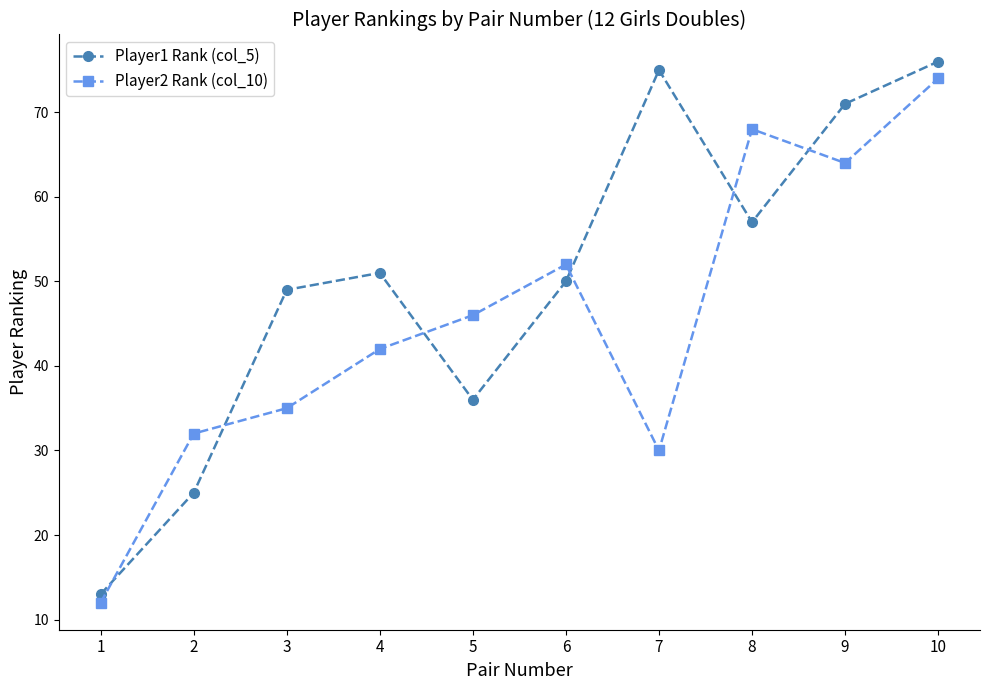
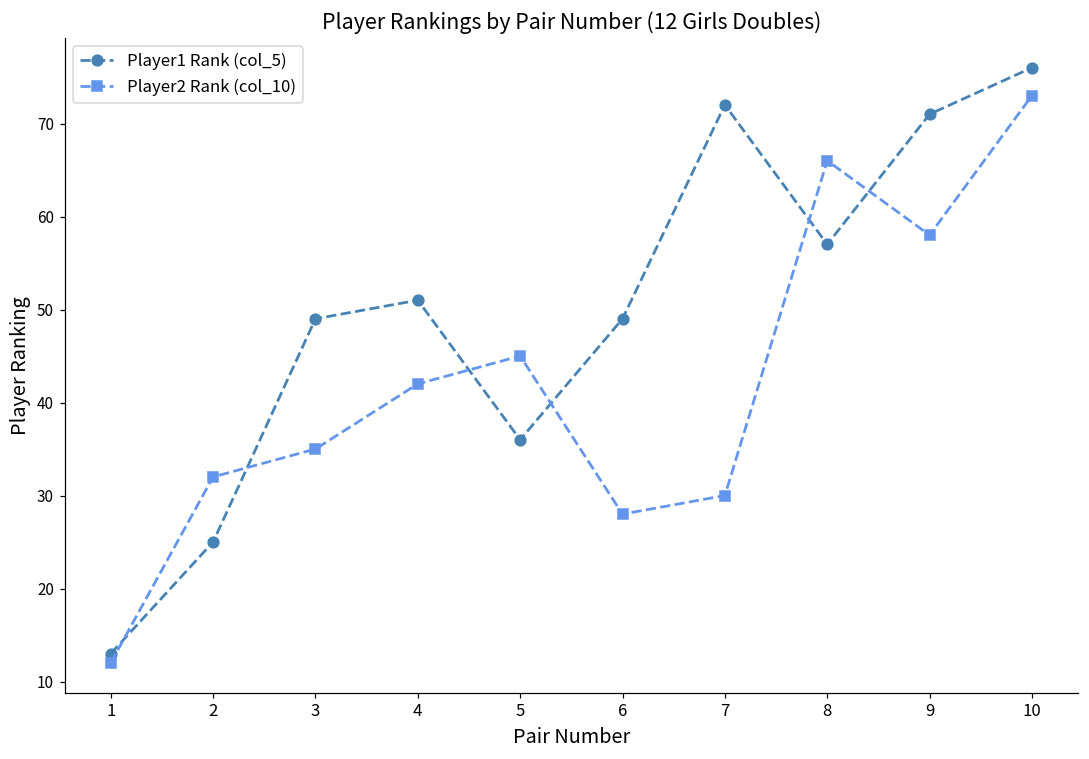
Player2 Rank (col_10), 5: 46 -> 45
Player1 Rank (col_5), 6: 50 -> 49
Player2 Rank (col_10), 6: 52 -> 28
Player1 Rank (col_5), 7: 75 -> 72
Player2 Rank (col_10), 8: 68 -> 66
Player2 Rank (col_10), 9: 64 -> 58
Player2 Rank (col_10), 10: 74 -> 73
